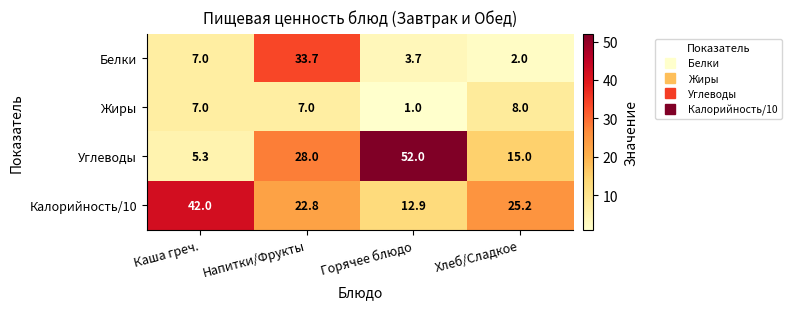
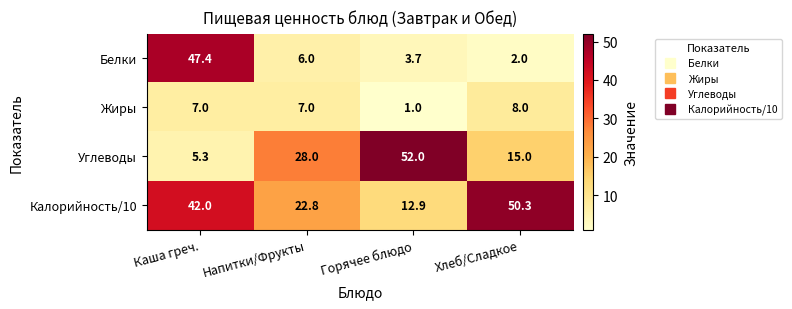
Белки, Каша греч.: 7.0 -> 47.4
Белки, Напитки/Фрукты: 33.7 -> 6.0
Калорийность/10, Хлеб/Сладкое: 25.2 -> 50.3
